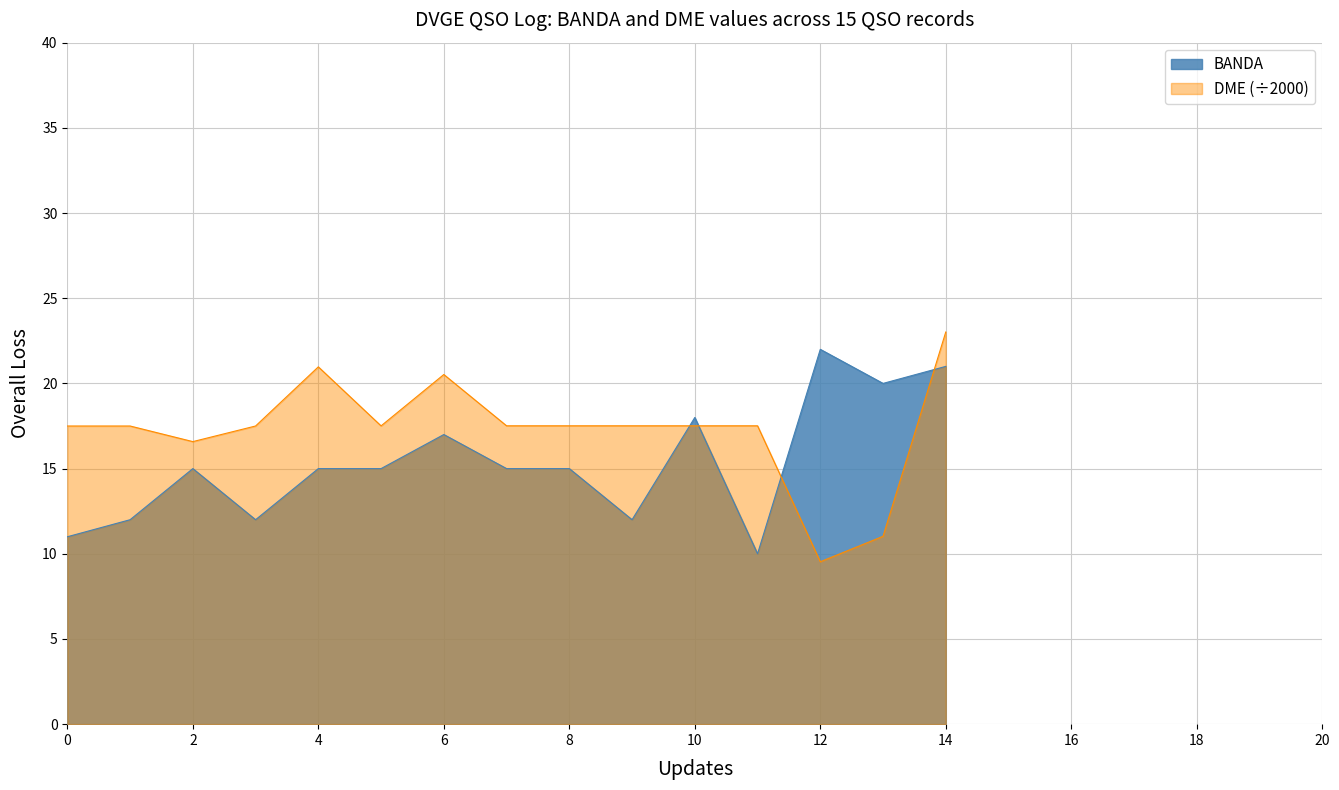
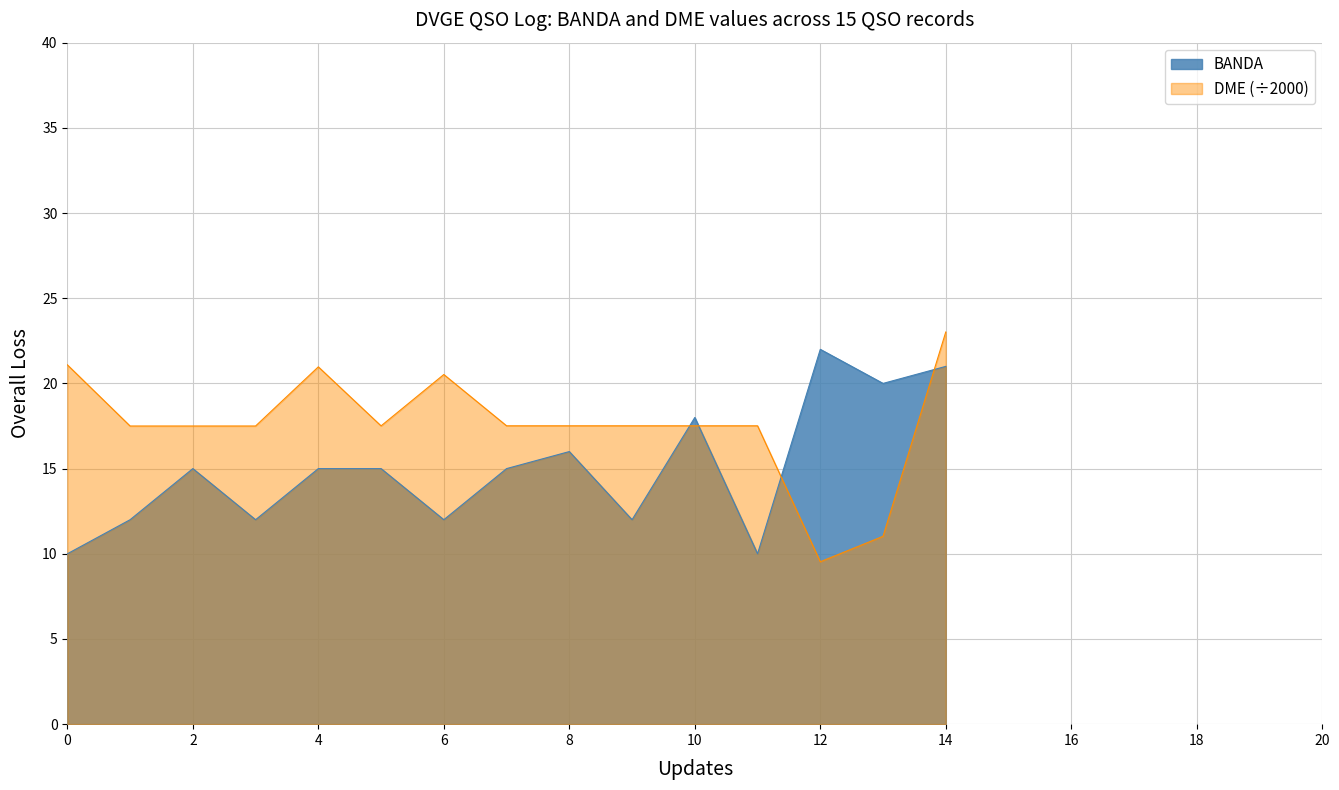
BANDA, 0: 11 -> 10
DME (÷2000), 0: 17.5 -> 21.1
DME (÷2000), 2: 16.6 -> 17.5
BANDA, 6: 17 -> 12
BANDA, 8: 15 -> 16
